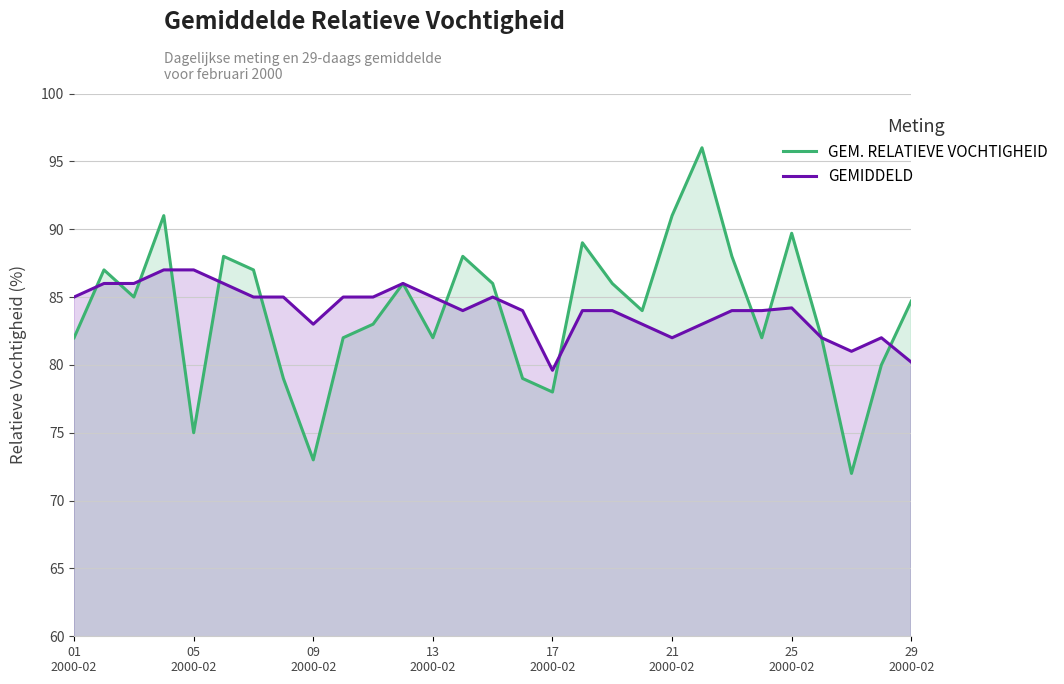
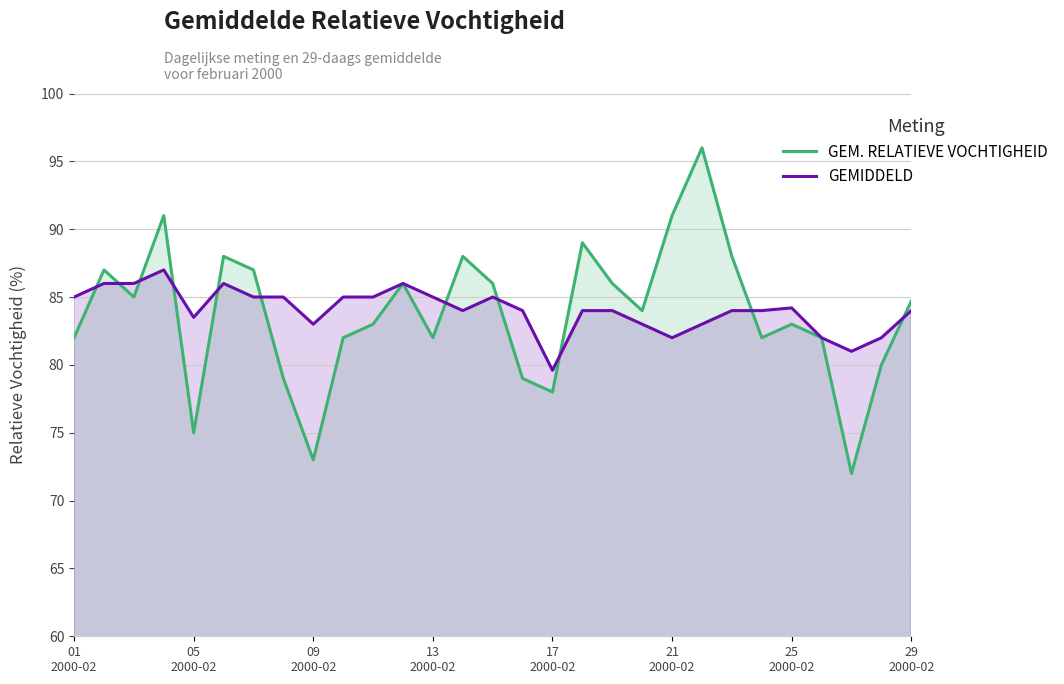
GEMIDDELD, 05 2000-02: 87.0 -> 83.5
GEM. RELATIEVE VOCHTIGHEID, 25 2000-02: 89.7 -> 83.0
GEMIDDELD, 29 2000-02: 80.2 -> 84.0
